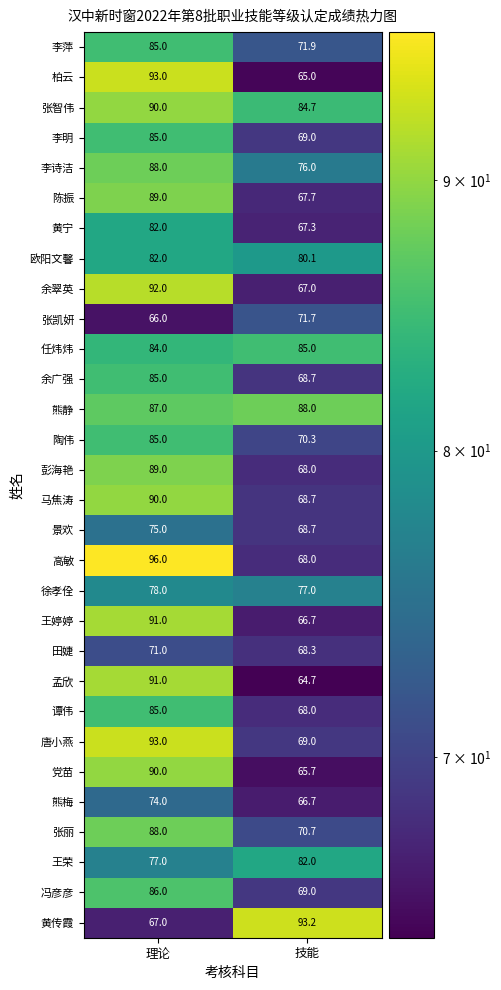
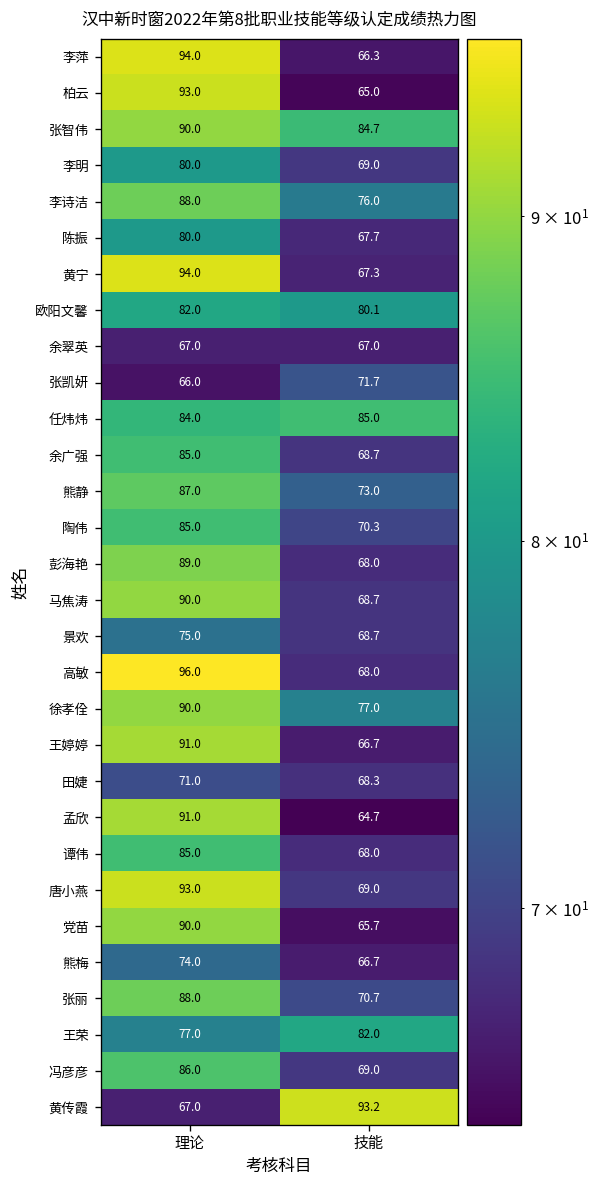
李萍, 理论: 85.0 -> 94.0
李萍, 技能: 71.9 -> 66.3
李明, 理论: 85.0 -> 80.0
陈振, 理论: 89.0 -> 80.0
黄宁, 理论: 82.0 -> 94.0
余翠英, 理论: 92.0 -> 67.0
熊静, 技能: 88.0 -> 73.0
徐孝佺, 理论: 78.0 -> 90.0
